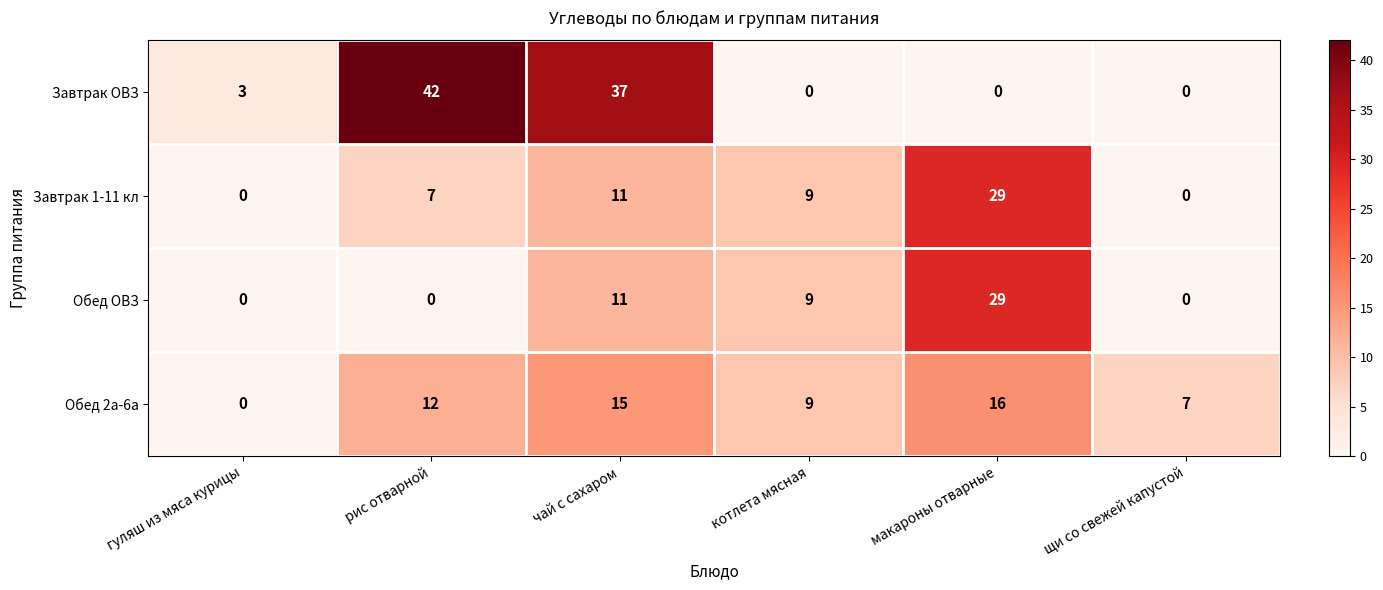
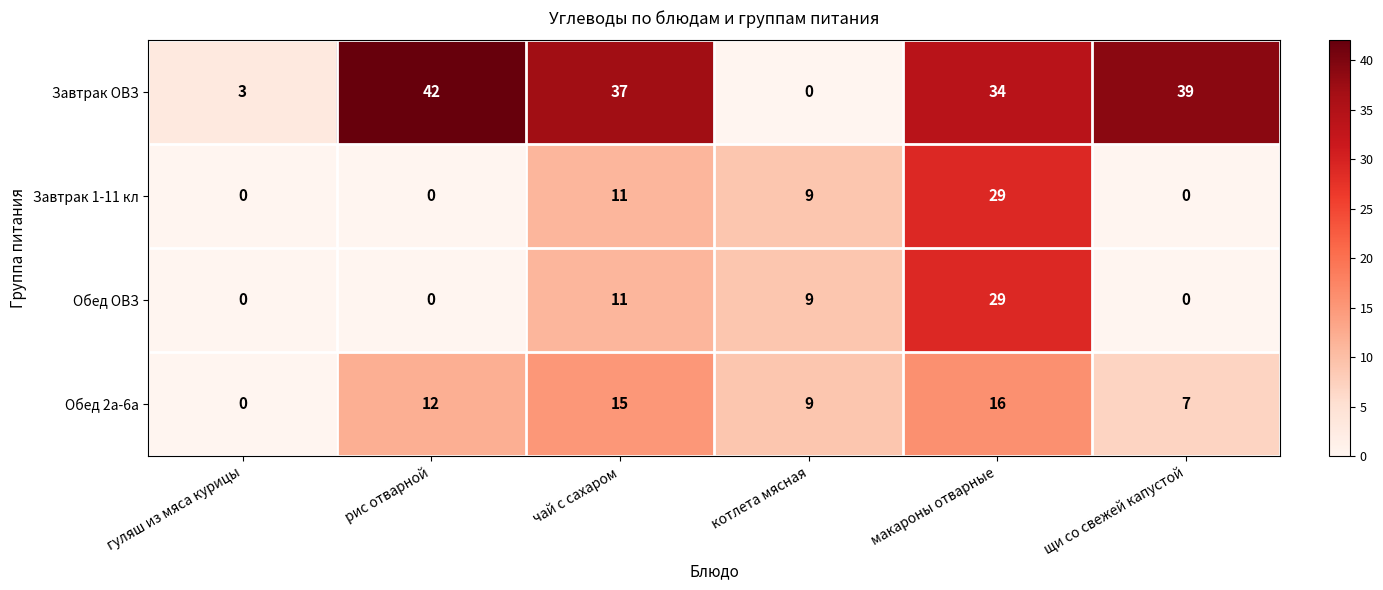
Завтрак ОВЗ, макароны отварные: 0 -> 34
Завтрак ОВЗ, щи со свежей капустой: 0 -> 39
Завтрак 1-11 кл, рис отварной: 7 -> 0
